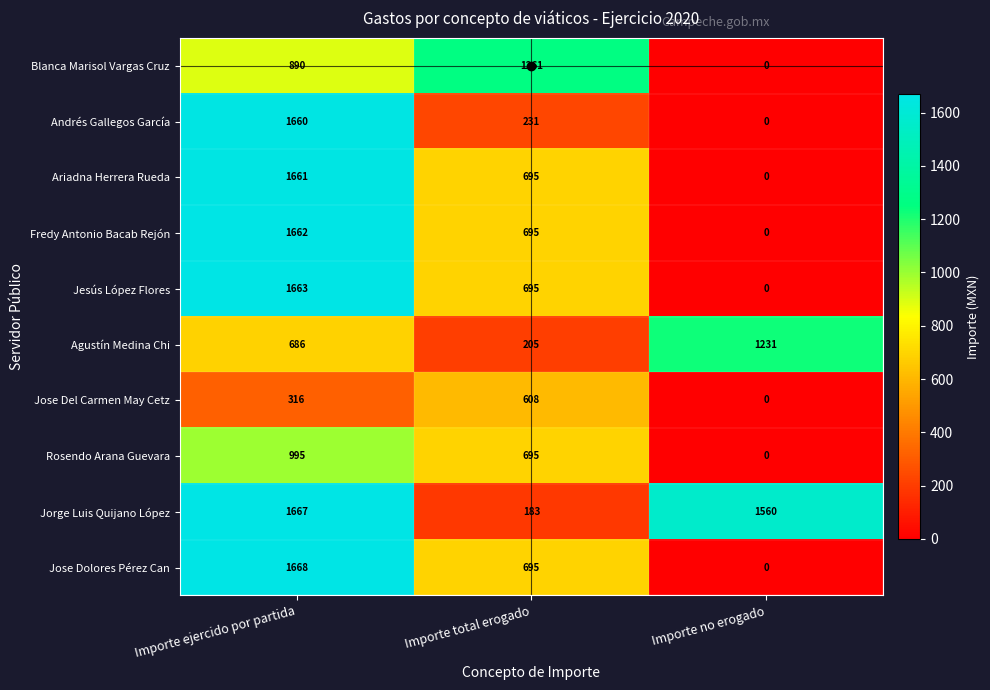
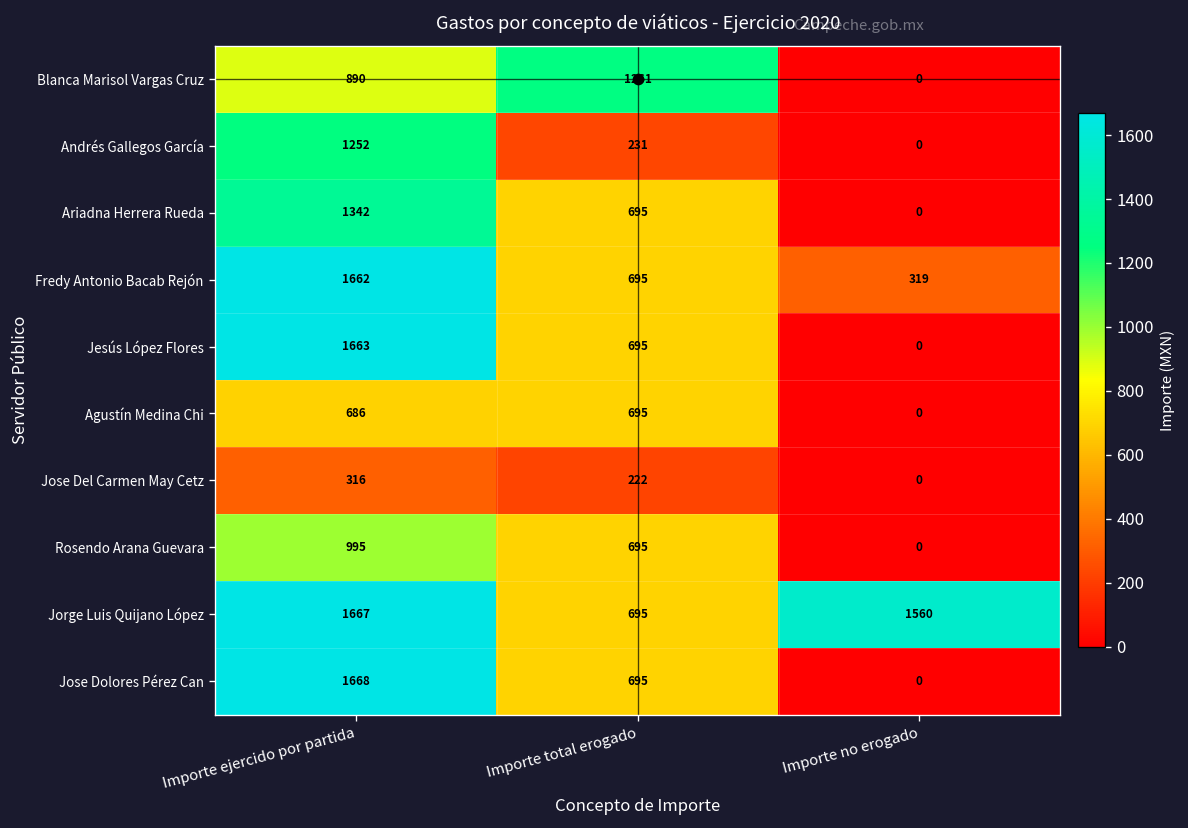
Andrés Gallegos García, Importe ejercido por partida: 1660 -> 1252
Ariadna Herrera Rueda, Importe ejercido por partida: 1661 -> 1342
Fredy Antonio Bacab Rejón, Importe no erogado: 0 -> 319
Agustín Medina Chi, Importe total erogado: 205 -> 695
Agustín Medina Chi, Importe no erogado: 1231 -> 0
Jose Del Carmen May Cetz, Importe total erogado: 608 -> 222
Jorge Luis Quijano López, Importe total erogado: 183 -> 695
